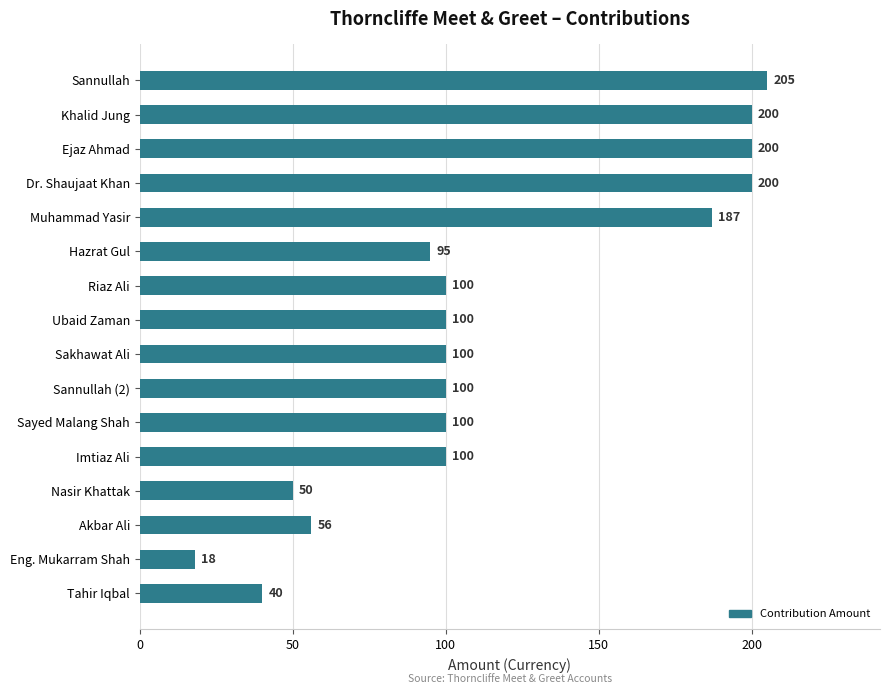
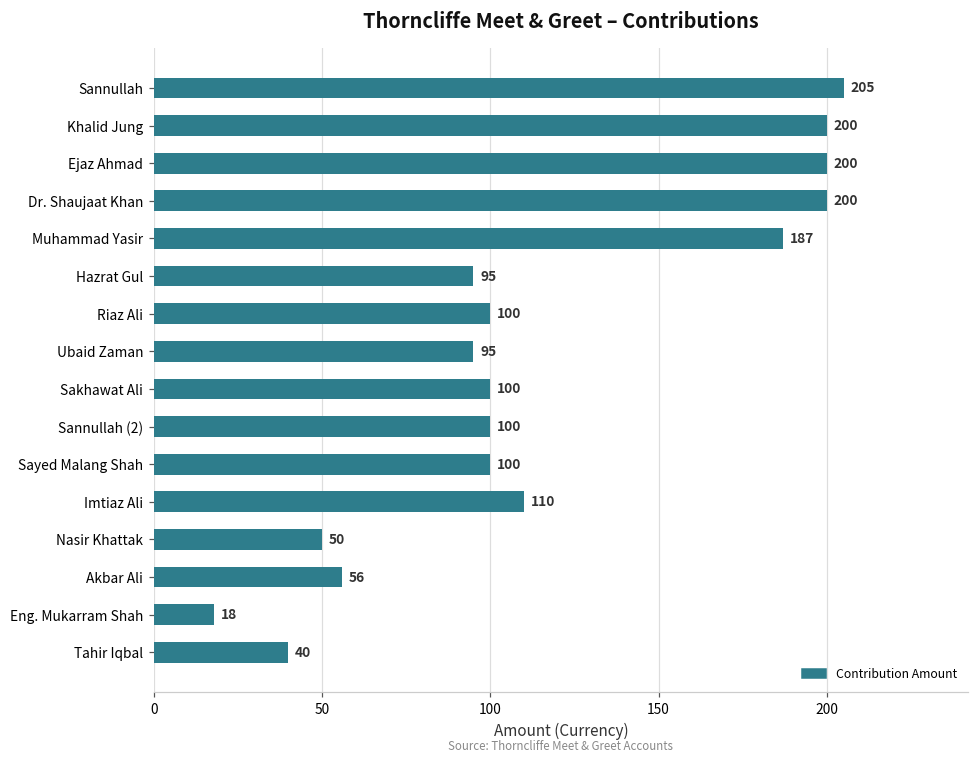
Ubaid Zaman: 100 -> 95
Imtiaz Ali: 100 -> 110
